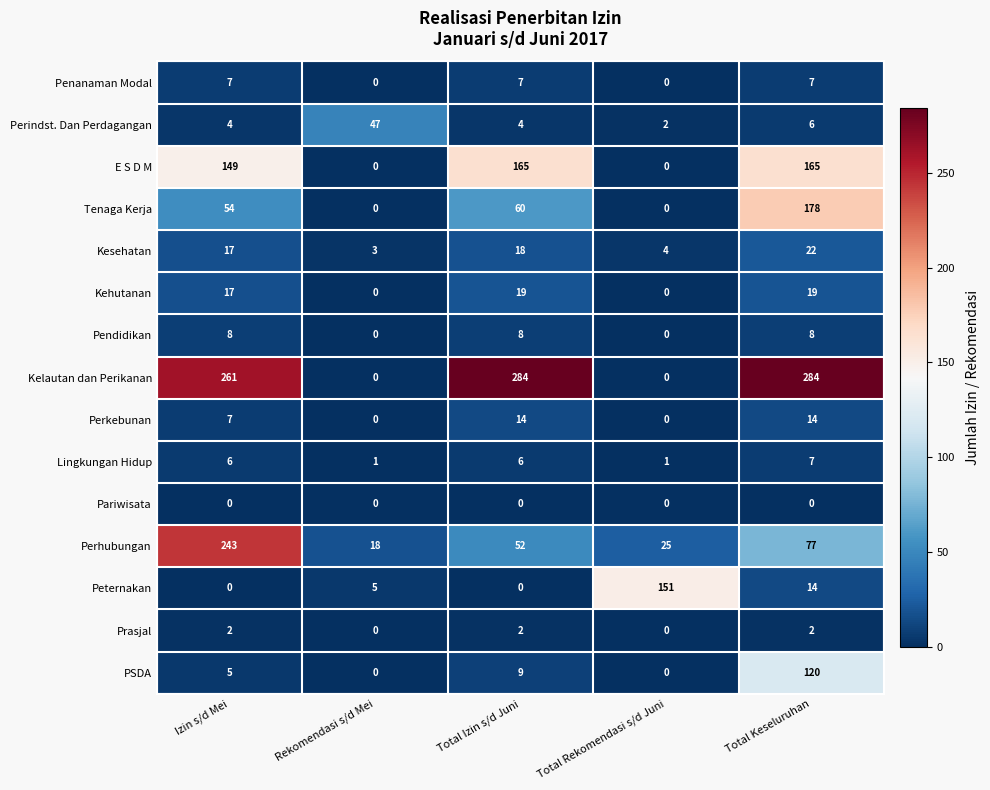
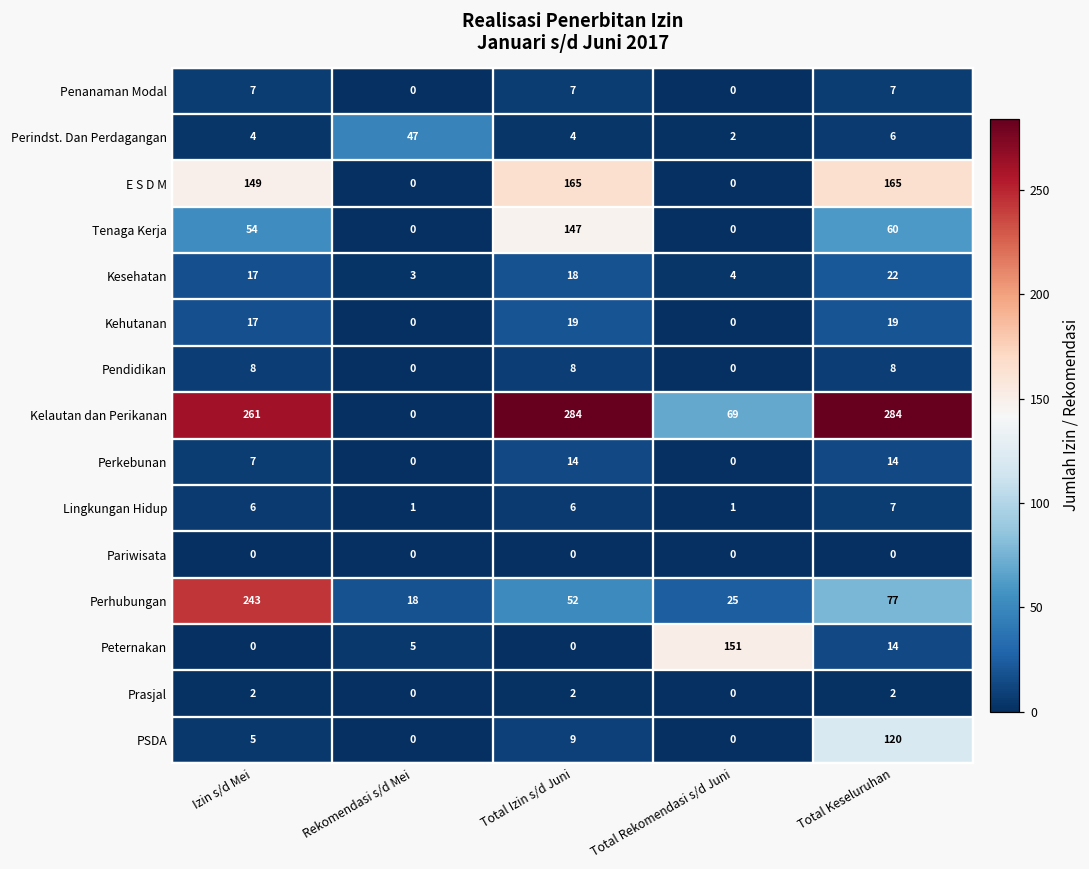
Tenaga Kerja, Total Izin s/d Juni: 60 -> 147
Tenaga Kerja, Total Keseluruhan: 178 -> 60
Kelautan dan Perikanan, Total Rekomendasi s/d Juni: 0 -> 69
